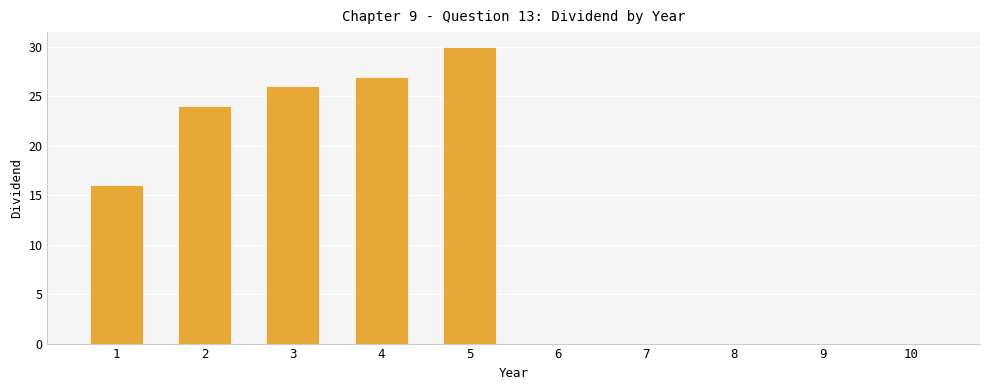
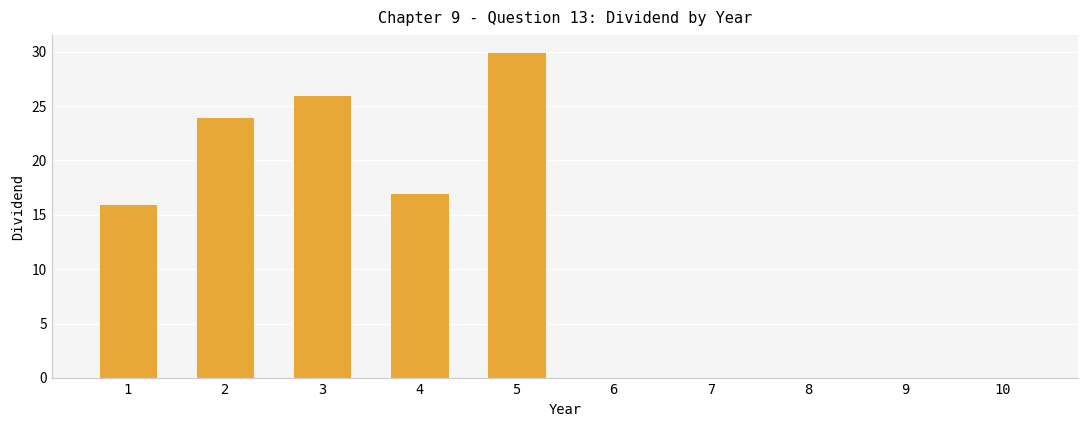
4: 27 -> 17
